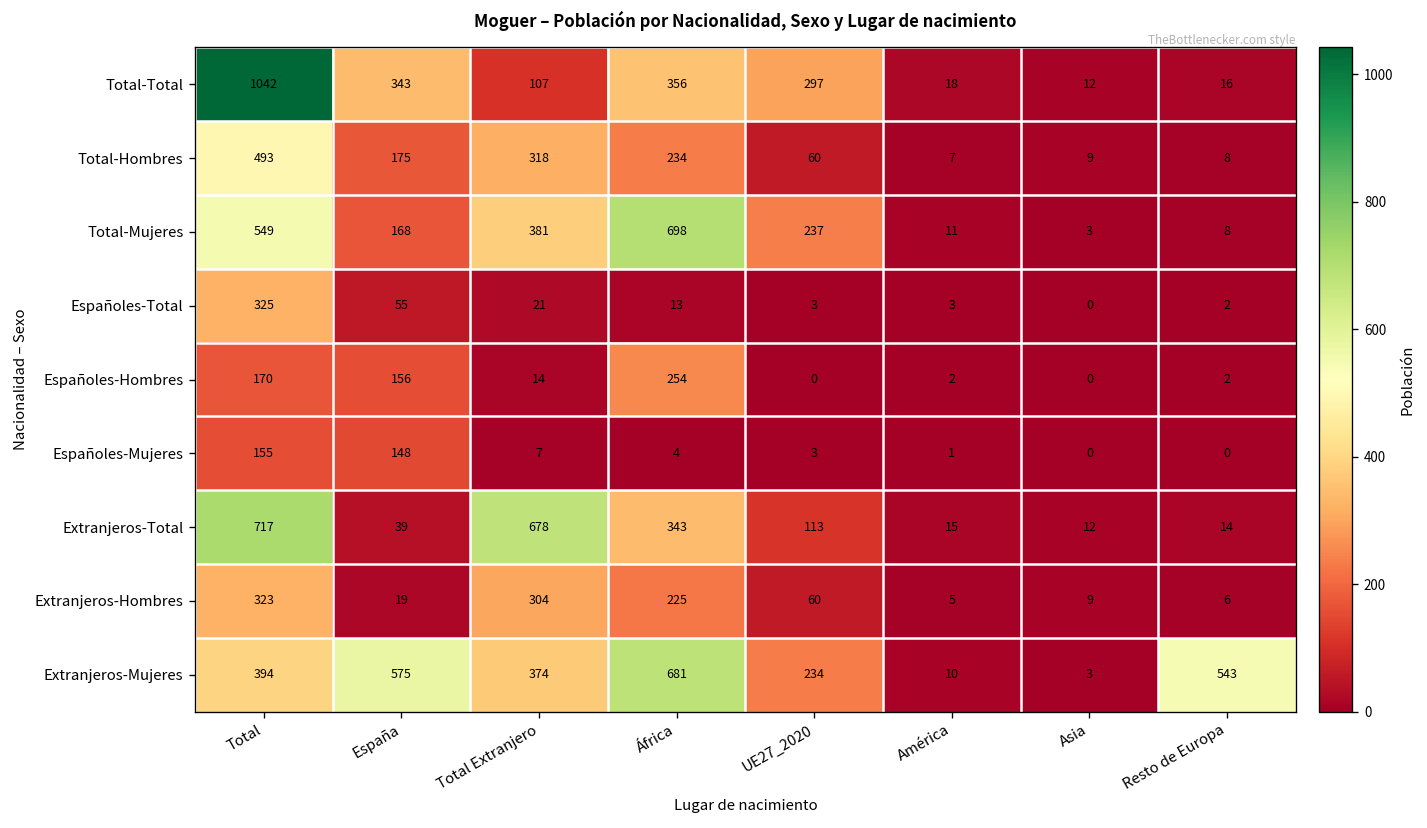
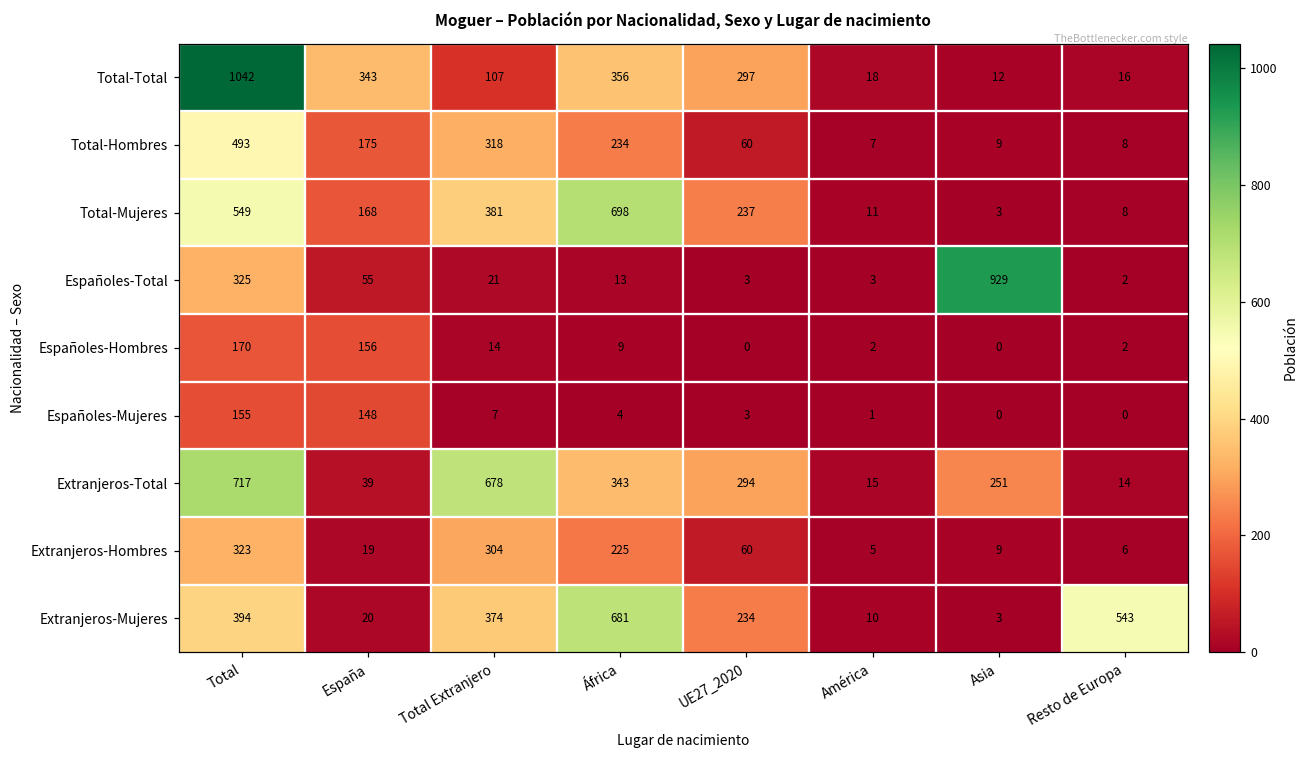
Españoles-Total, Asia: 0 -> 929
Españoles-Hombres, África: 254 -> 9
Extranjeros-Total, UE27_2020: 113 -> 294
Extranjeros-Total, Asia: 12 -> 251
Extranjeros-Mujeres, España: 575 -> 20
